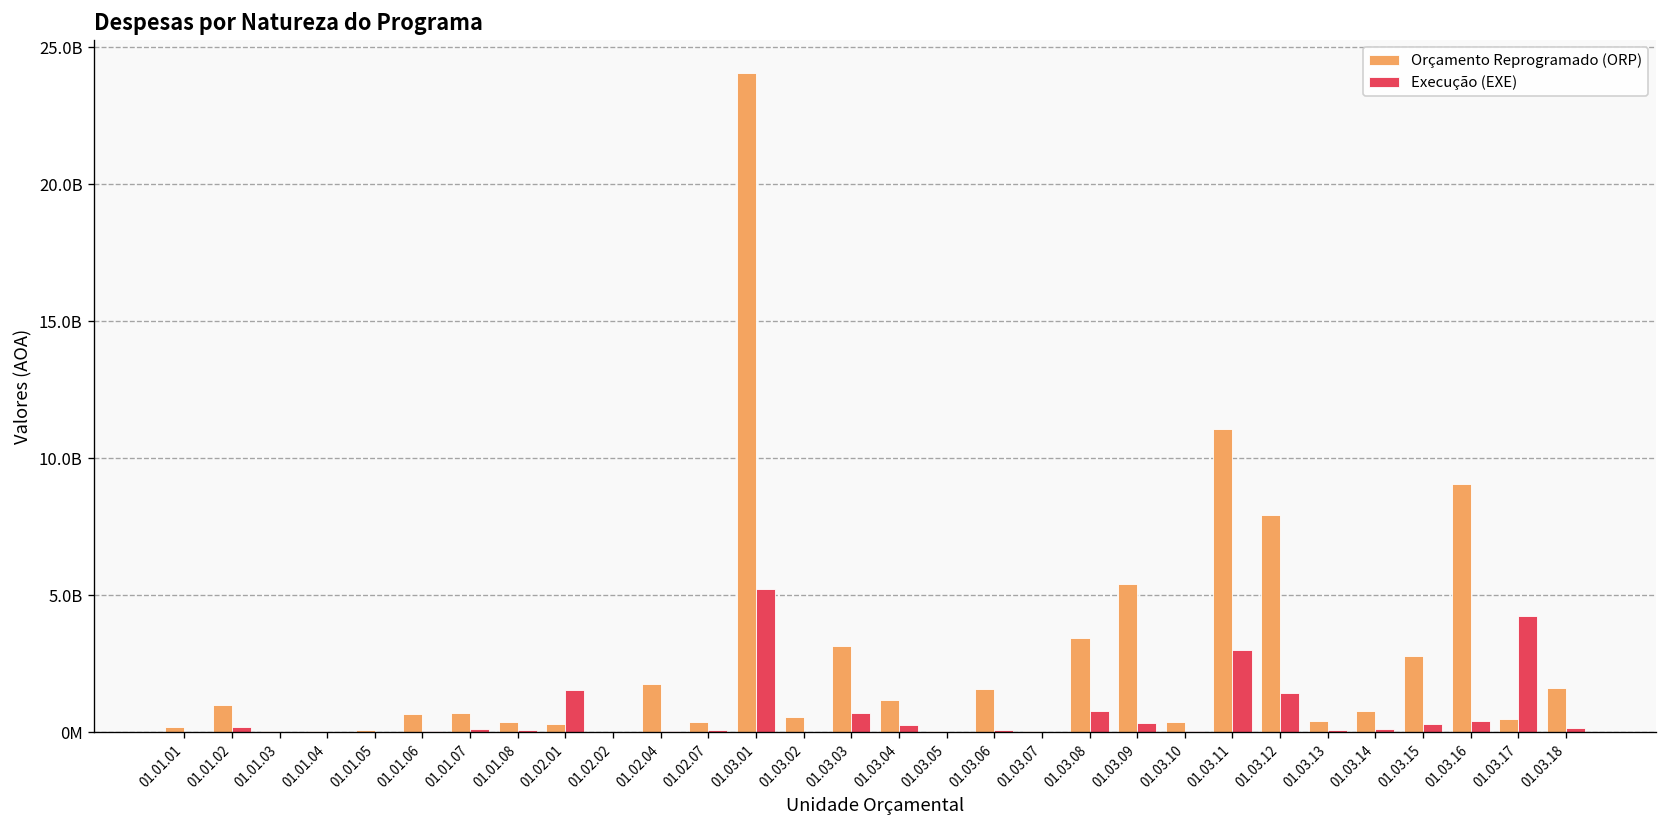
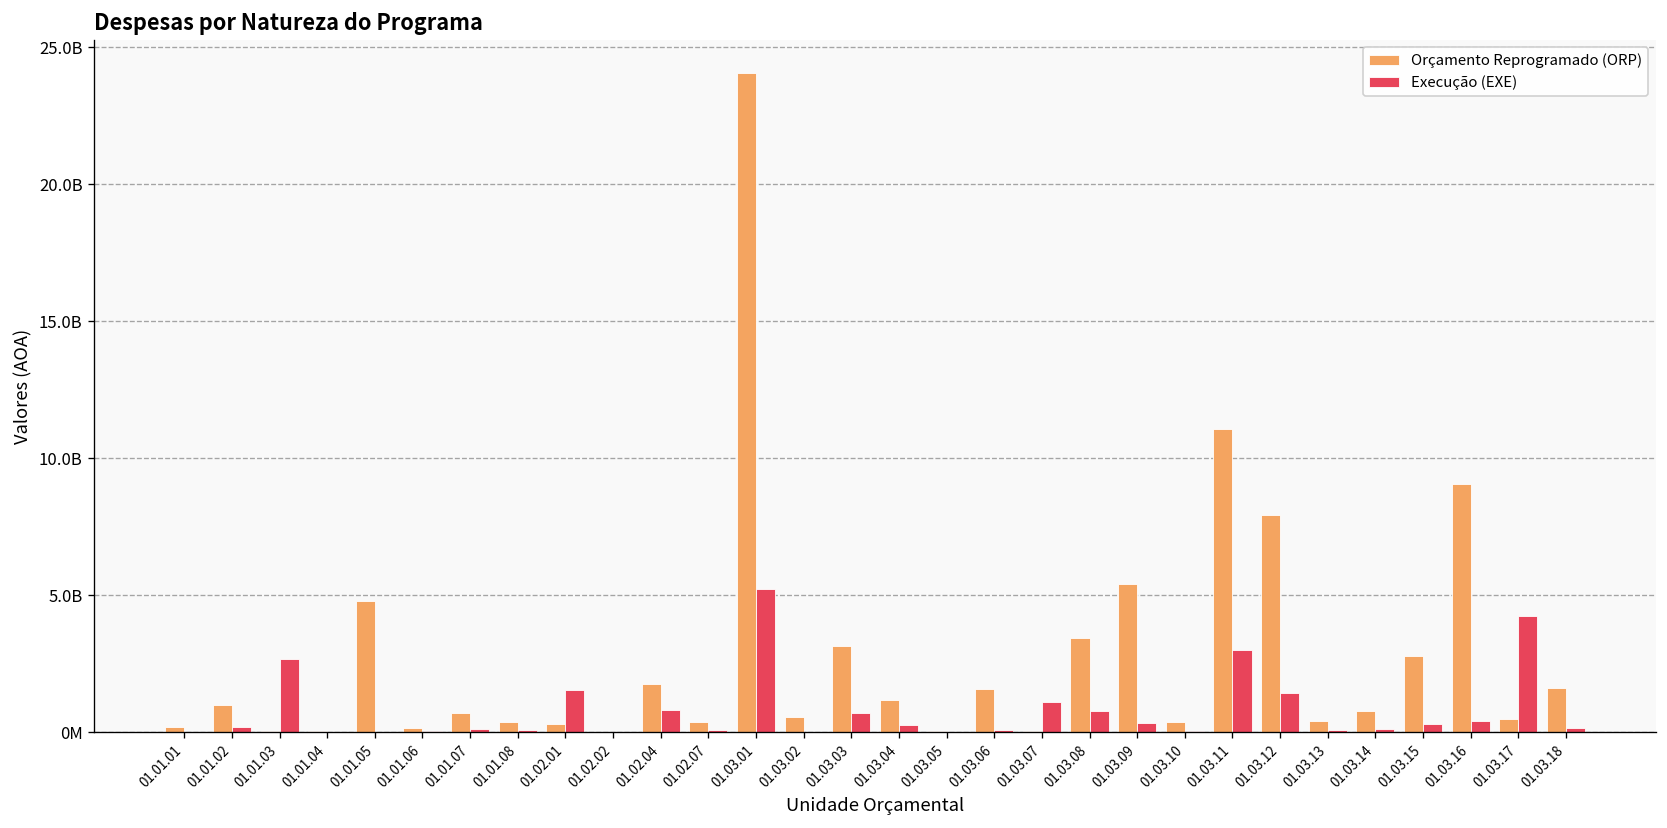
Execução (EXE), 01.01.03: 0 -> 2700000000
Orçamento Reprogramado (ORP), 01.01.05: 100000000 -> 4800000000
Orçamento Reprogramado (ORP), 01.01.06: 700000000 -> 200000000
Execução (EXE), 01.02.04: 0 -> 800000000
Execução (EXE), 01.03.07: 0 -> 1100000000
